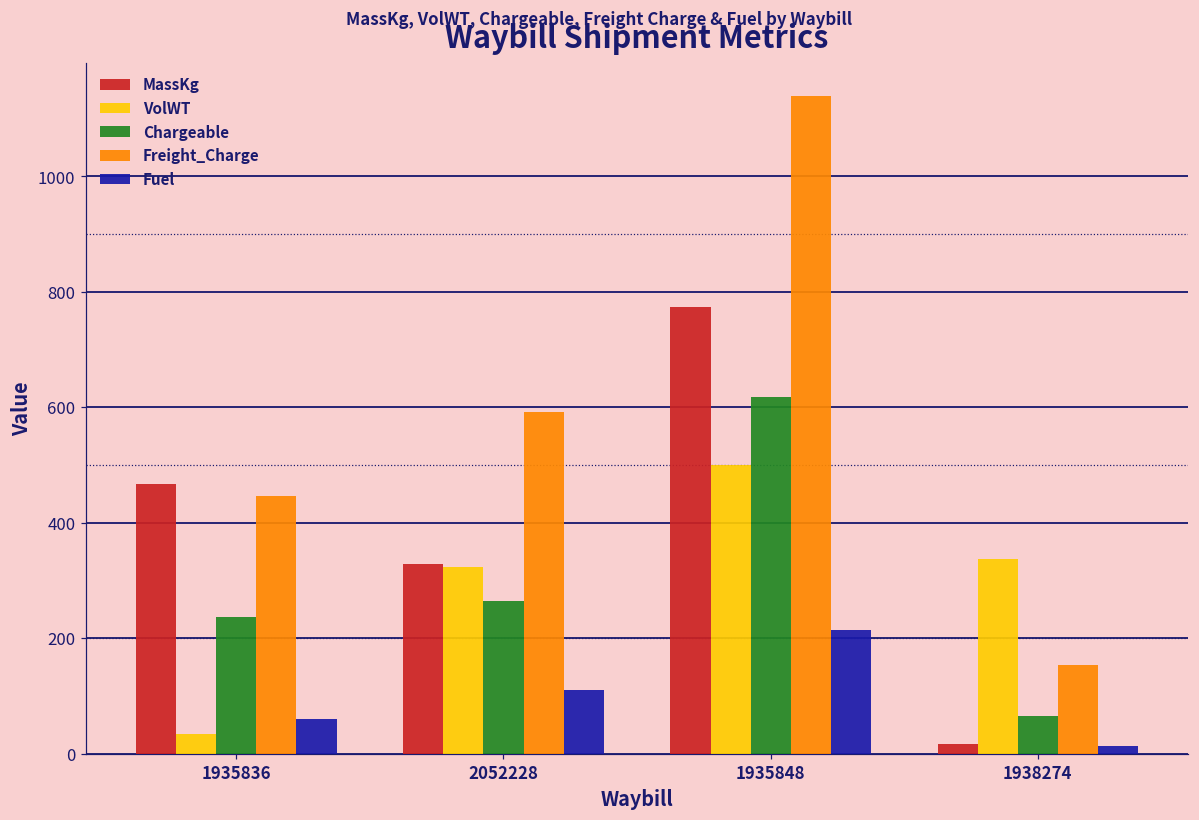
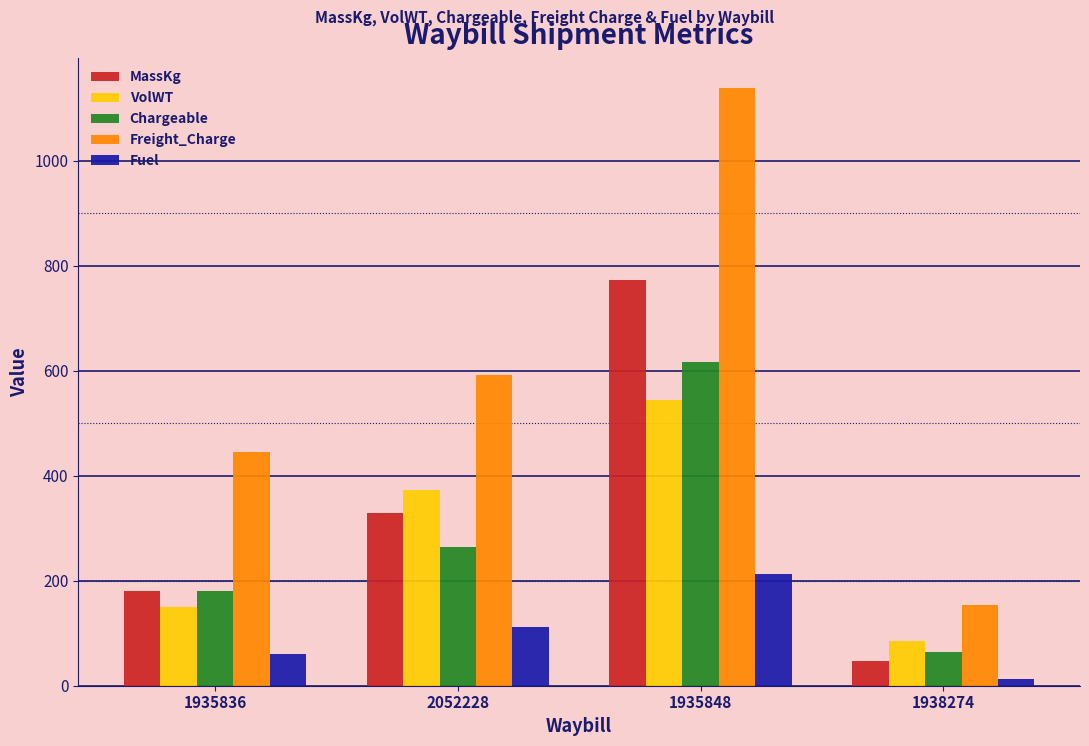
MassKg, 1935836: 470 -> 180
VolWT, 1935836: 30 -> 150
Chargeable, 1935836: 240 -> 180
VolWT, 2052228: 320 -> 370
VolWT, 1935848: 500 -> 540
MassKg, 1938274: 20 -> 50
VolWT, 1938274: 340 -> 80
